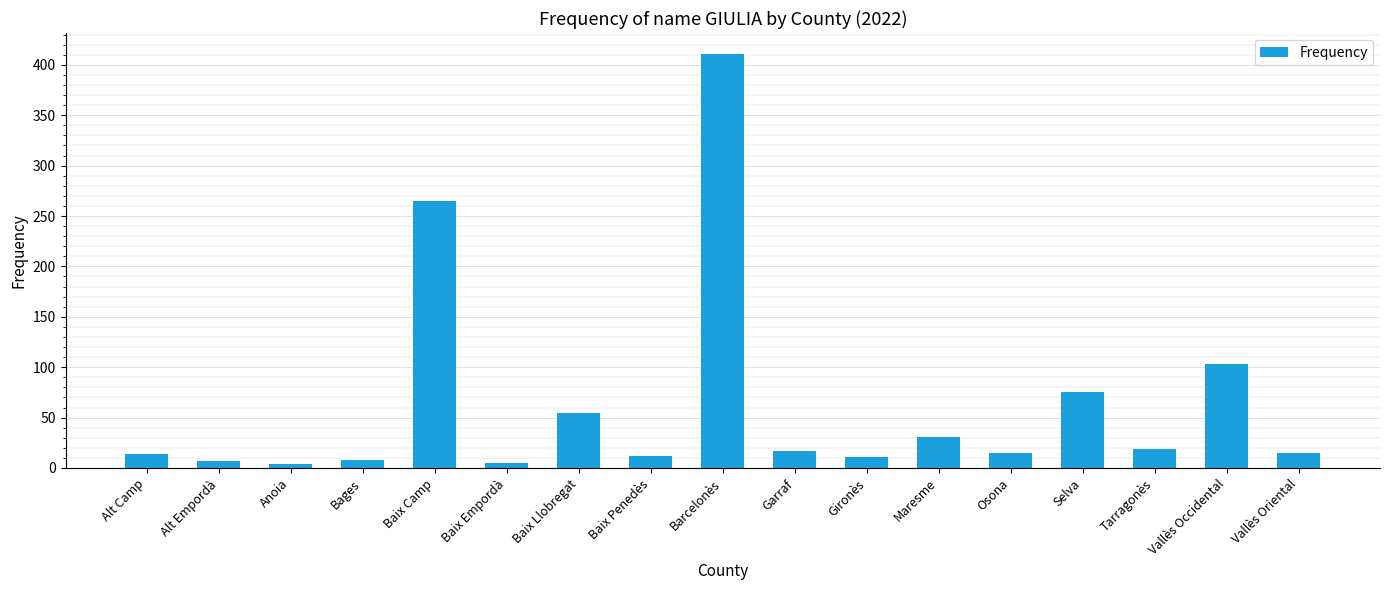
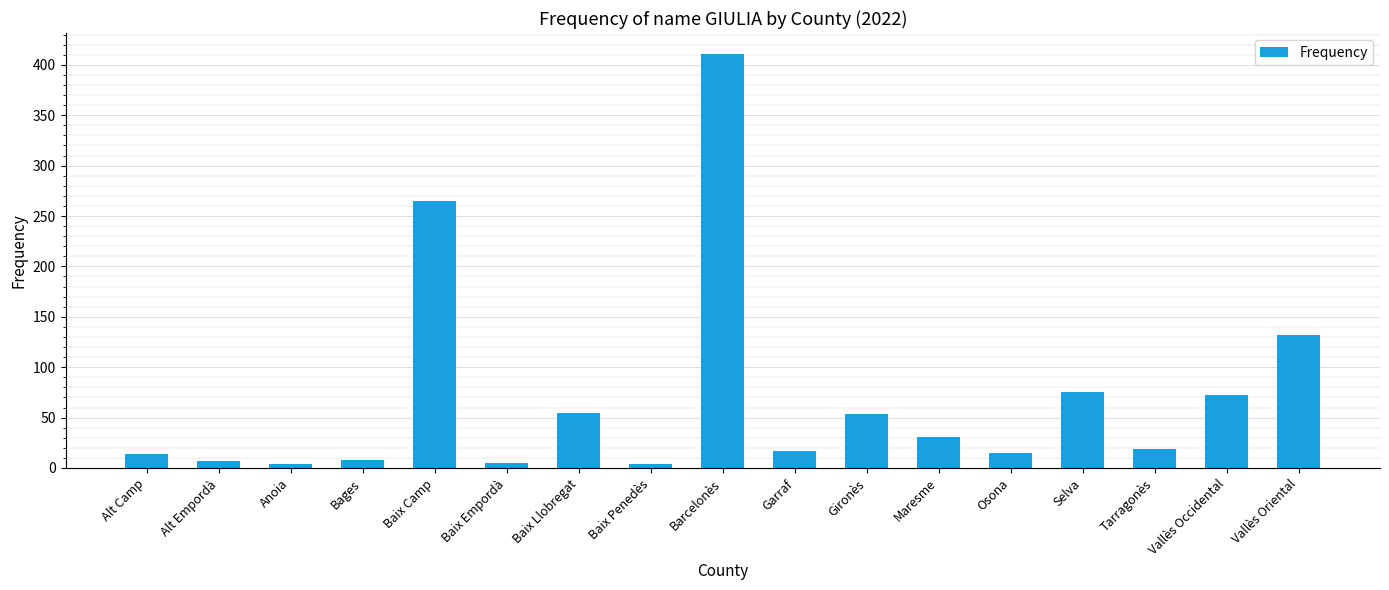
Baix Penedès: 12 -> 4
Gironès: 11 -> 54
Vallès Occidental: 103 -> 72
Vallès Oriental: 15 -> 132
